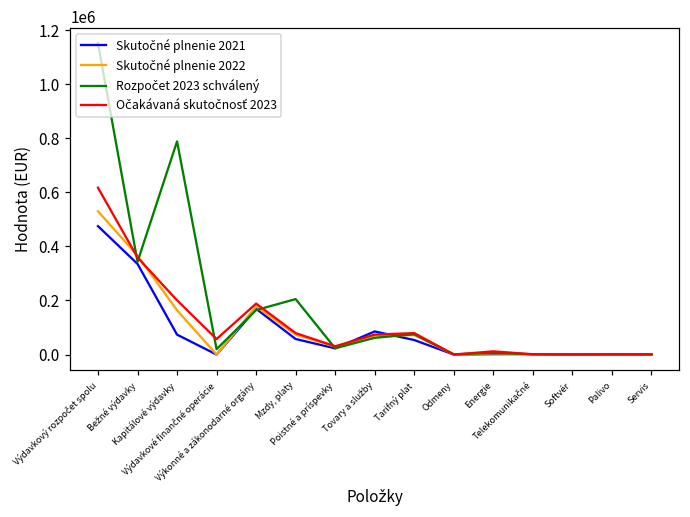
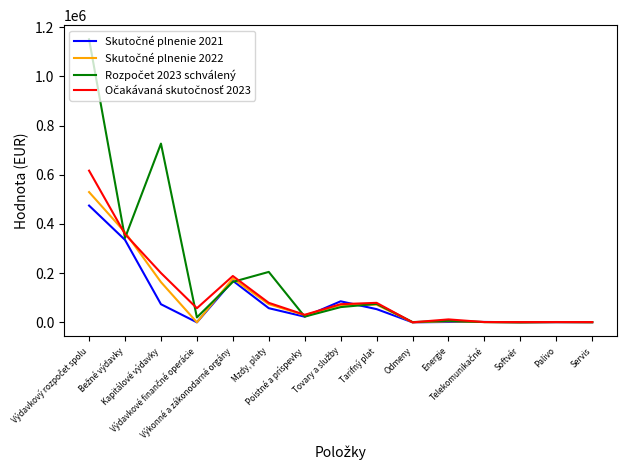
Rozpočet 2023 schválený, Kapitálové výdavky: 790000 -> 730000
